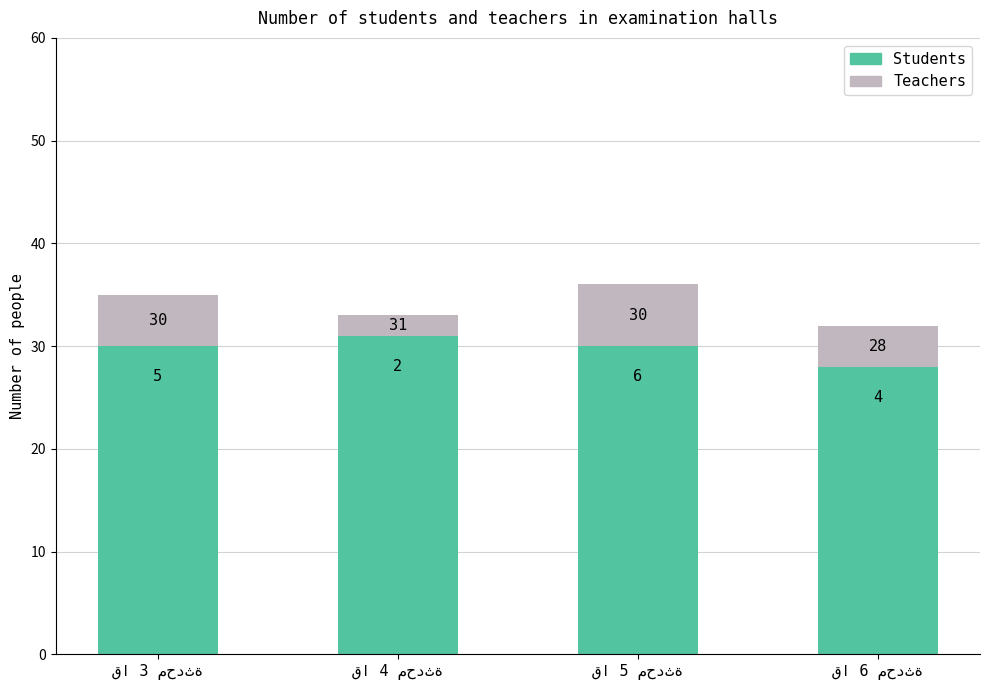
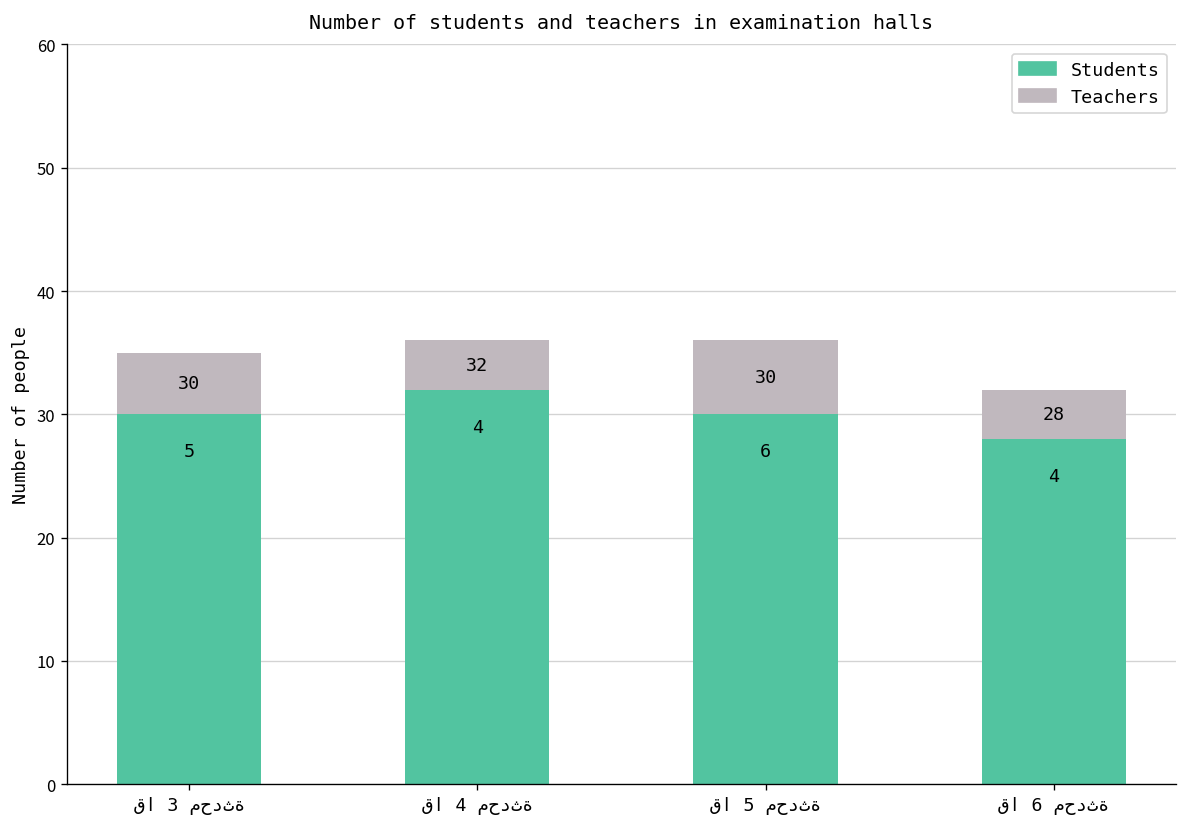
Students, قا 4 محدثة: 31 -> 32
Teachers, قا 4 محدثة: 2 -> 4
